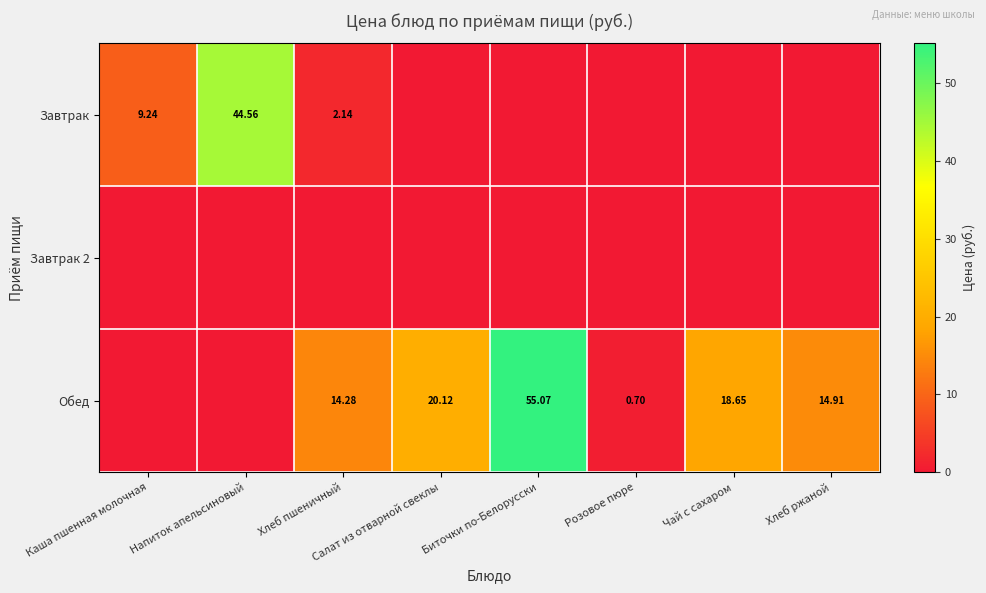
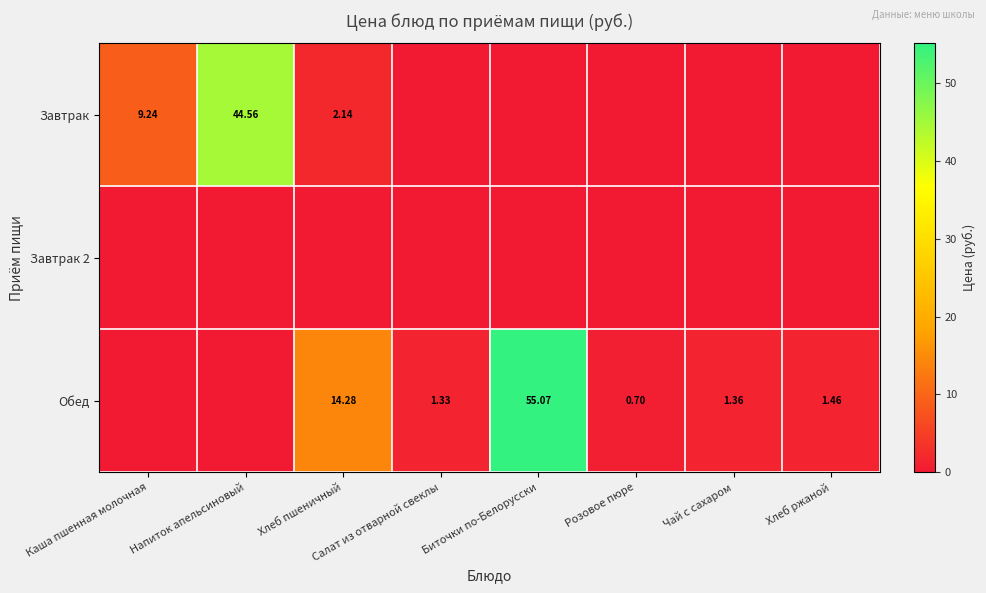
Обед, Салат из отварной свеклы: 20.12 -> 1.33
Обед, Чай с сахаром: 18.65 -> 1.36
Обед, Хлеб ржаной: 14.91 -> 1.46
